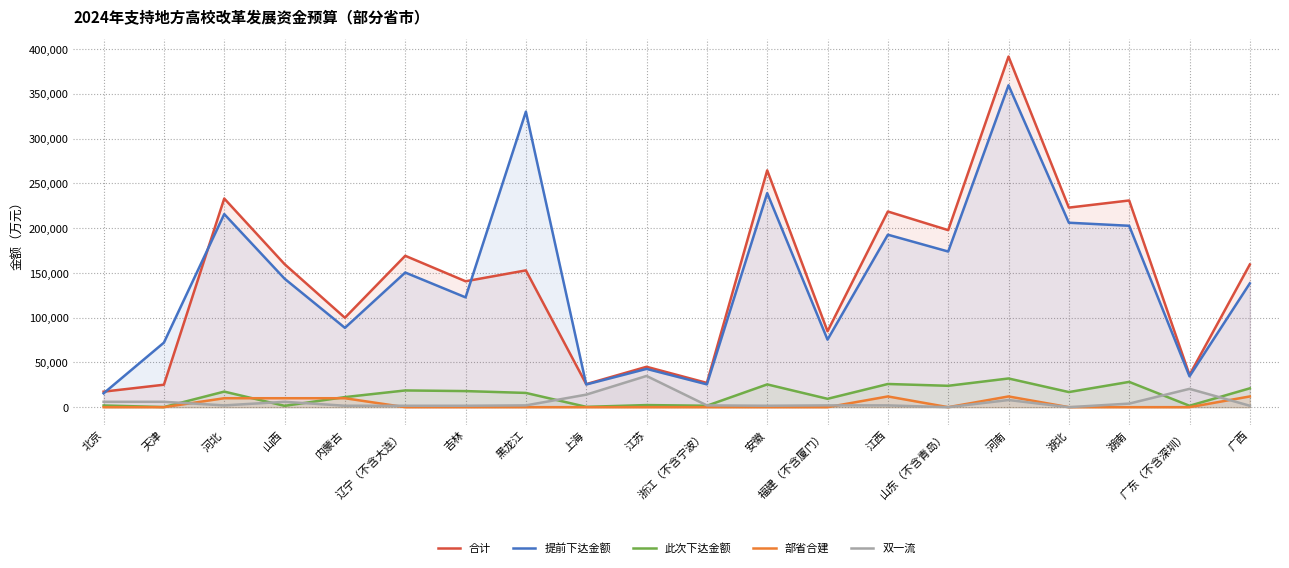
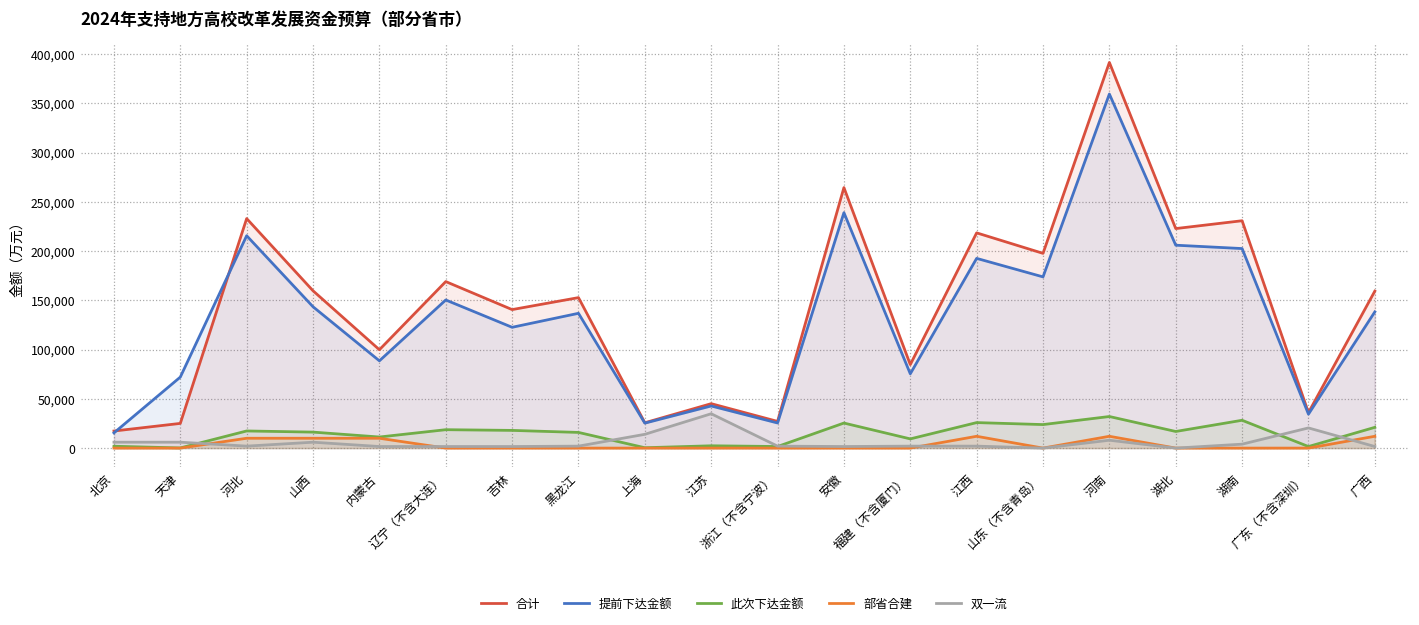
此次下达金额, 山西: 0 -> 20,000
提前下达金额, 黑龙江: 330,000 -> 140,000
